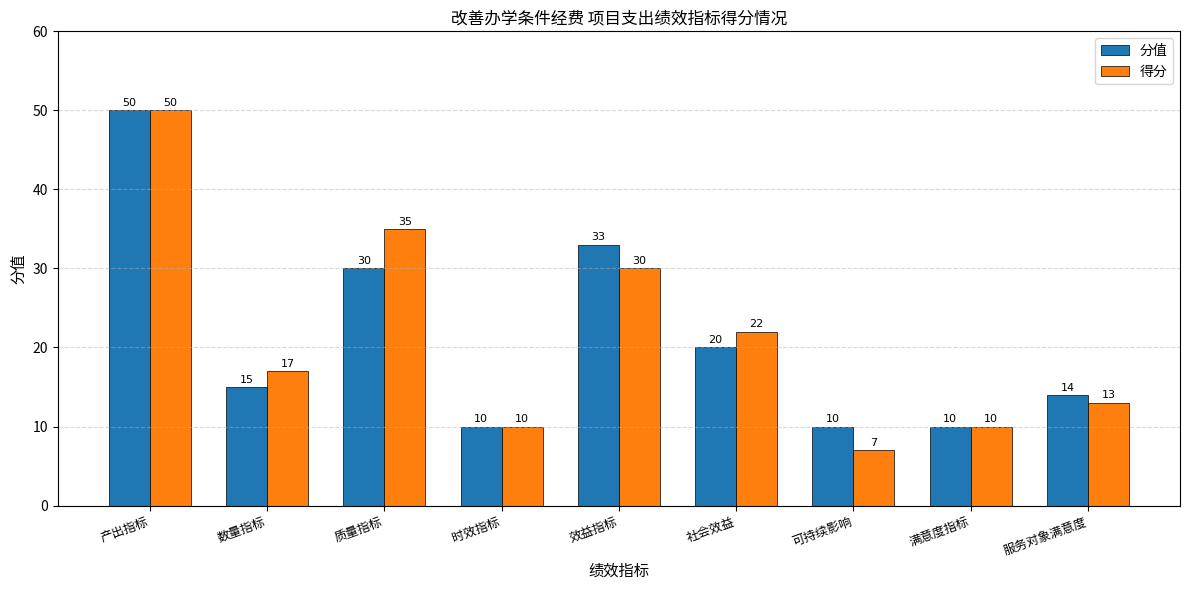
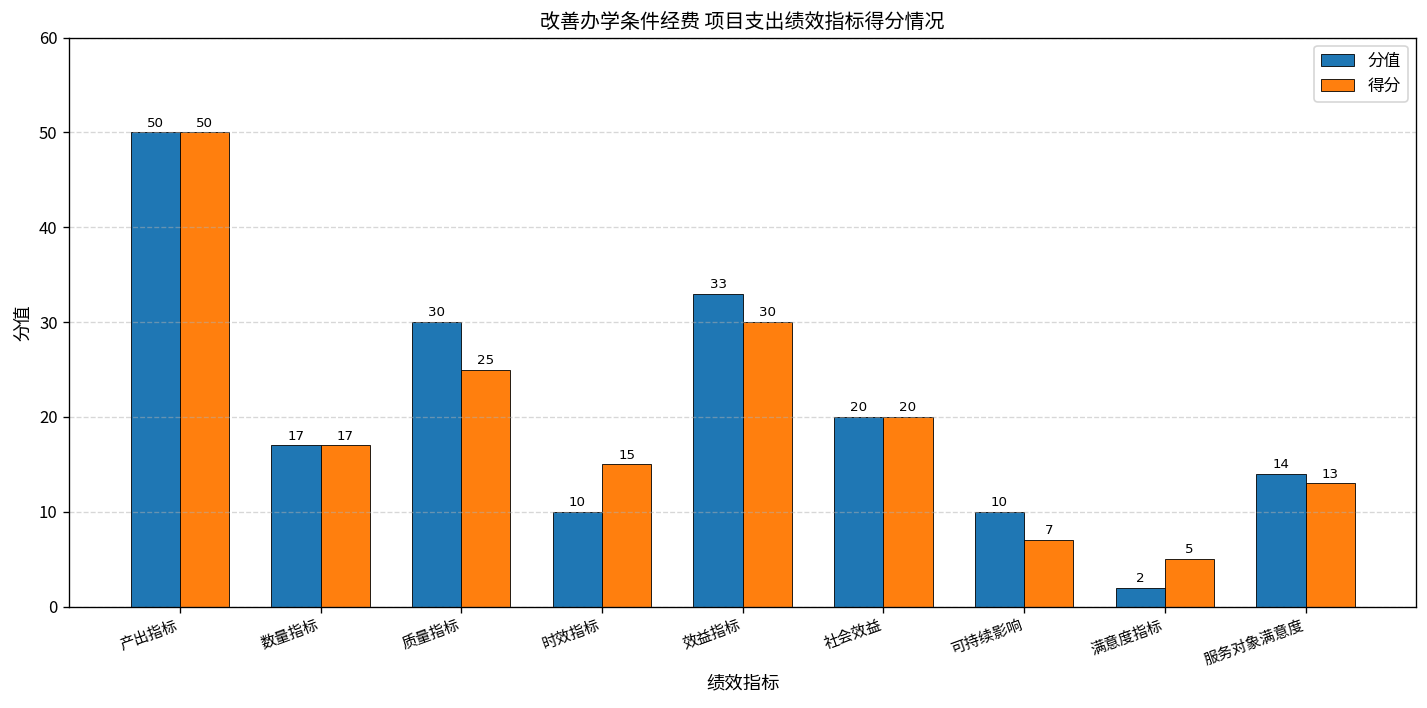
分值, 数量指标: 15 -> 17
得分, 质量指标: 35 -> 25
得分, 时效指标: 10 -> 15
得分, 社会效益: 22 -> 20
分值, 满意度指标: 10 -> 2
得分, 满意度指标: 10 -> 5
